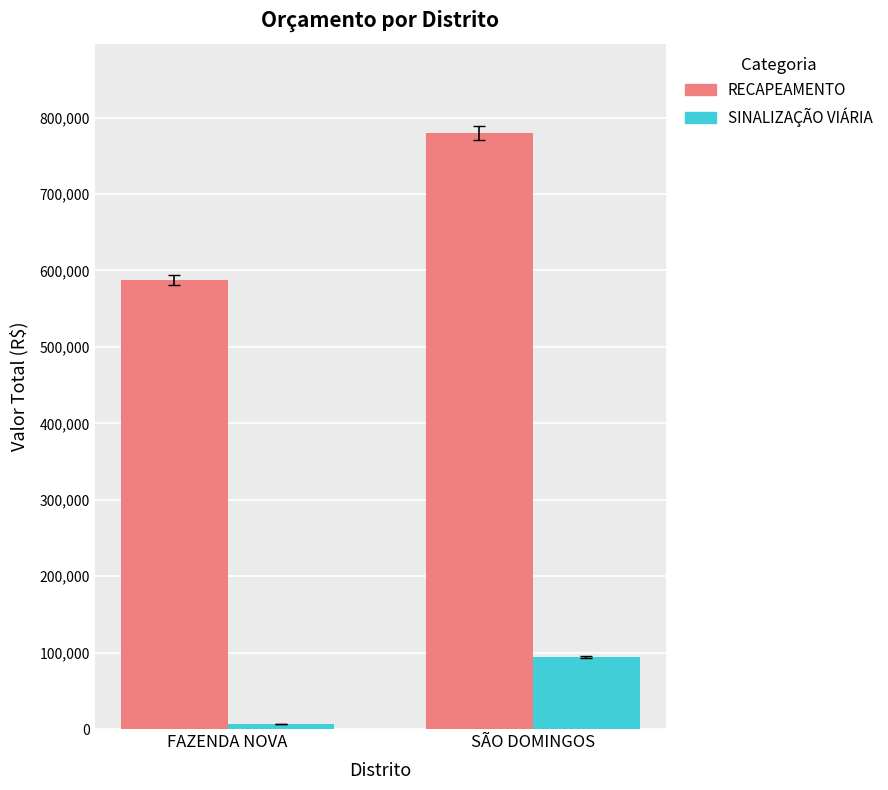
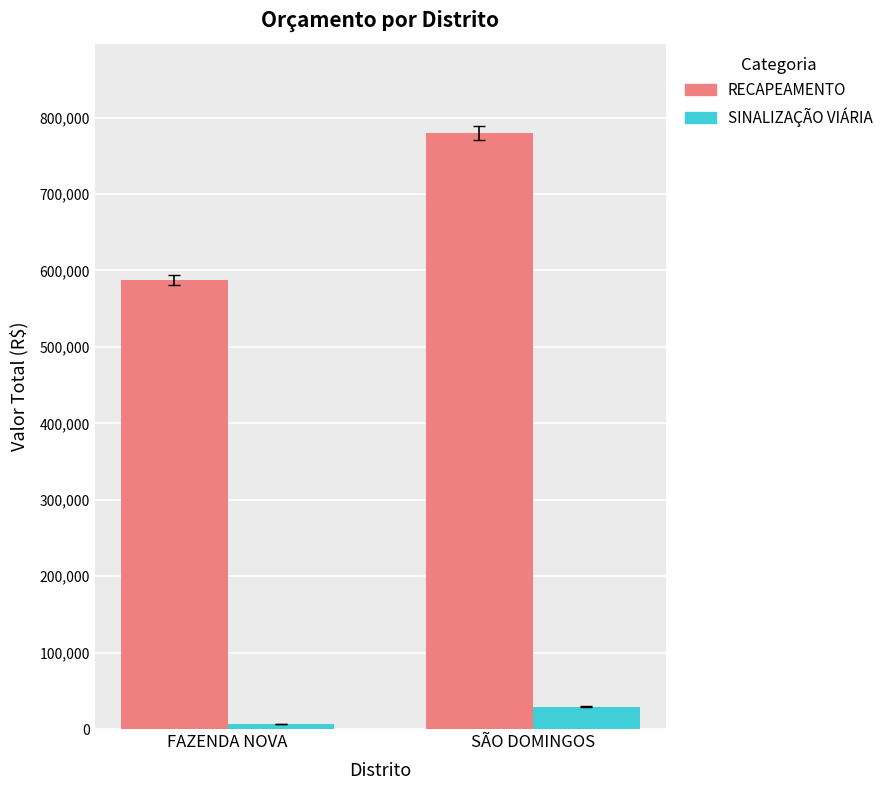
SINALIZAÇÃO VIÁRIA, SÃO DOMINGOS: 90,000 -> 30,000
